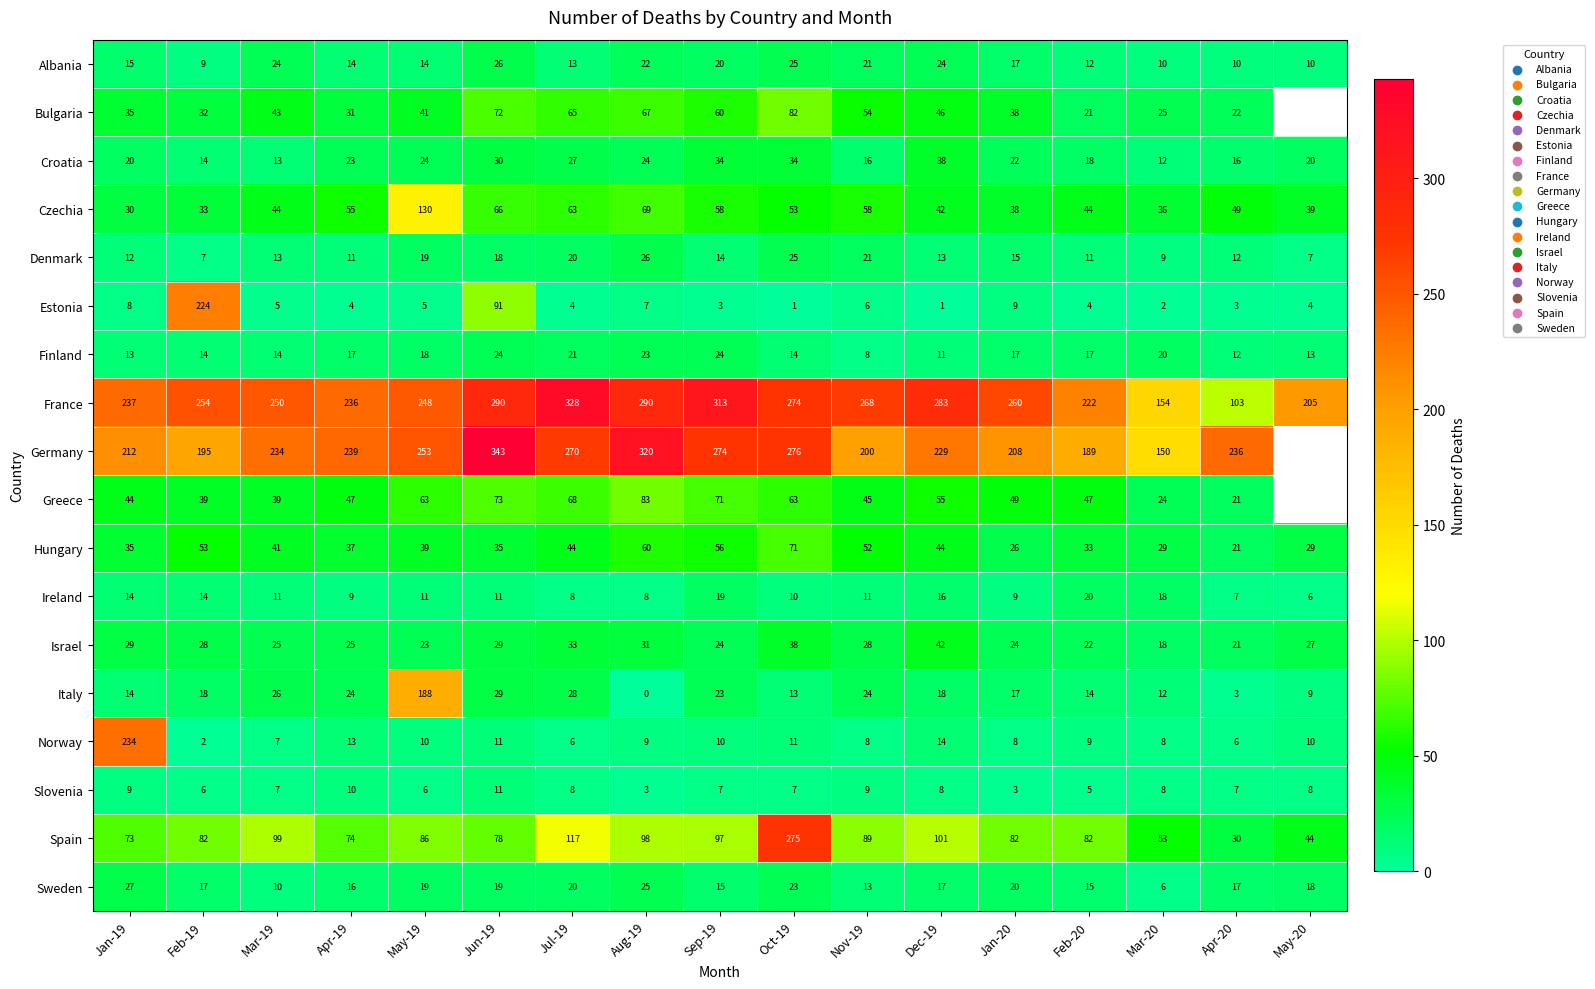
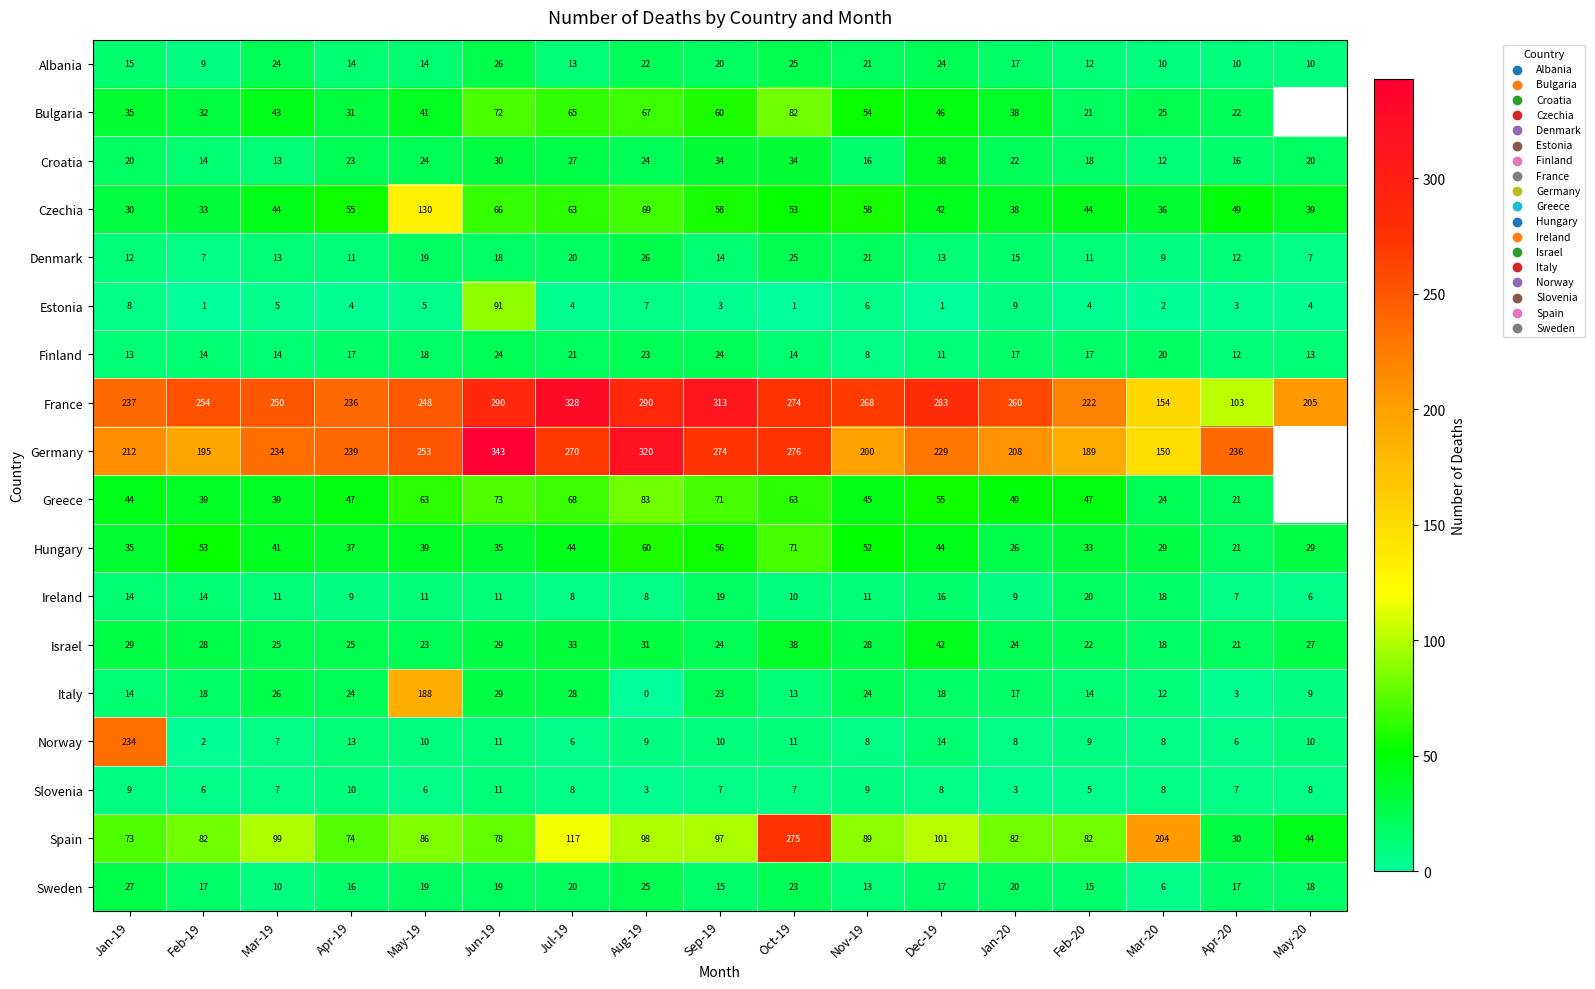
Estonia, Feb-19: 224 -> 1
Spain, Mar-20: 53 -> 204
